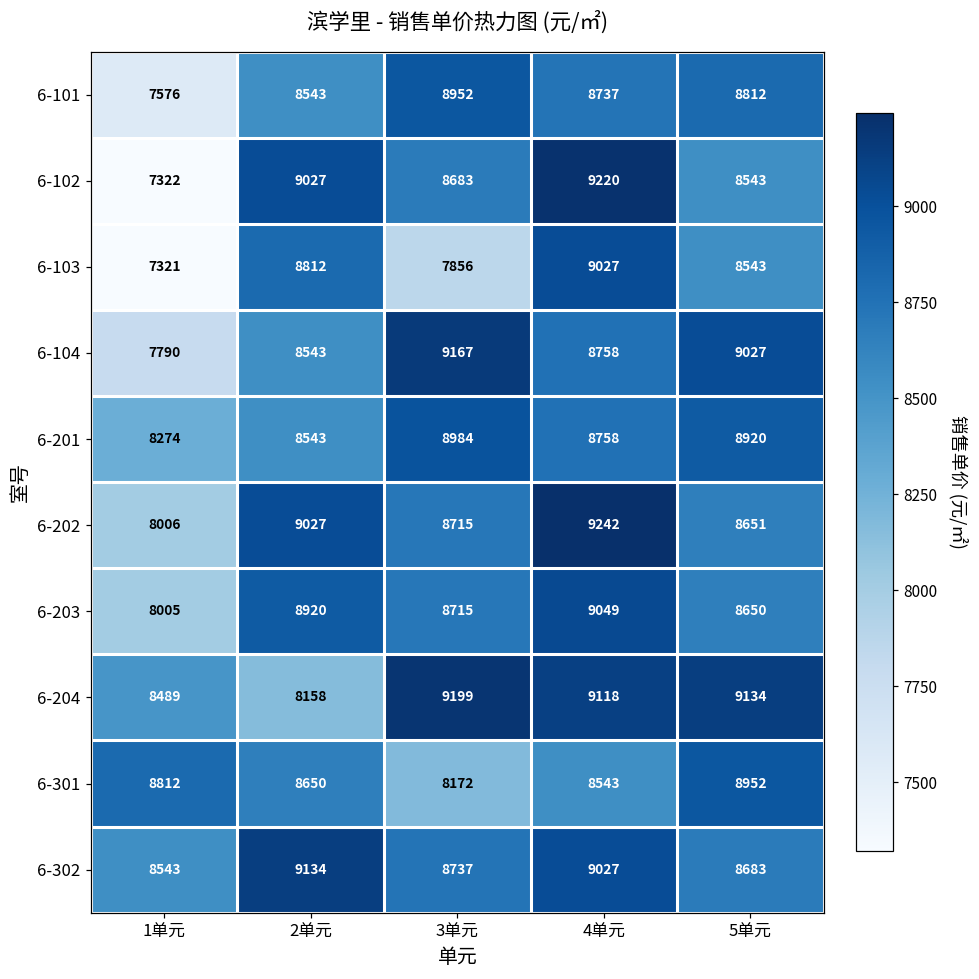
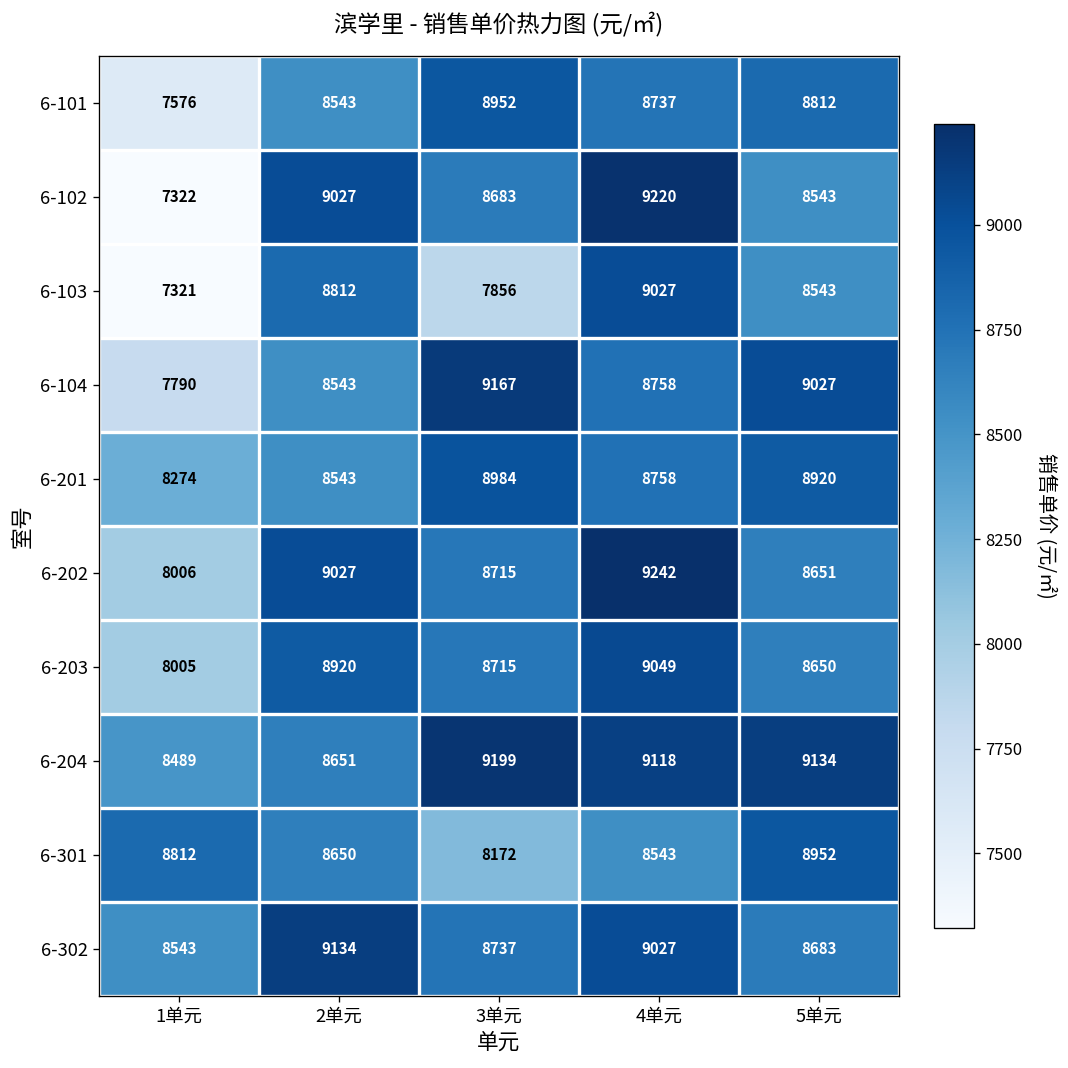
6-204, 2单元: 8158 -> 8651
